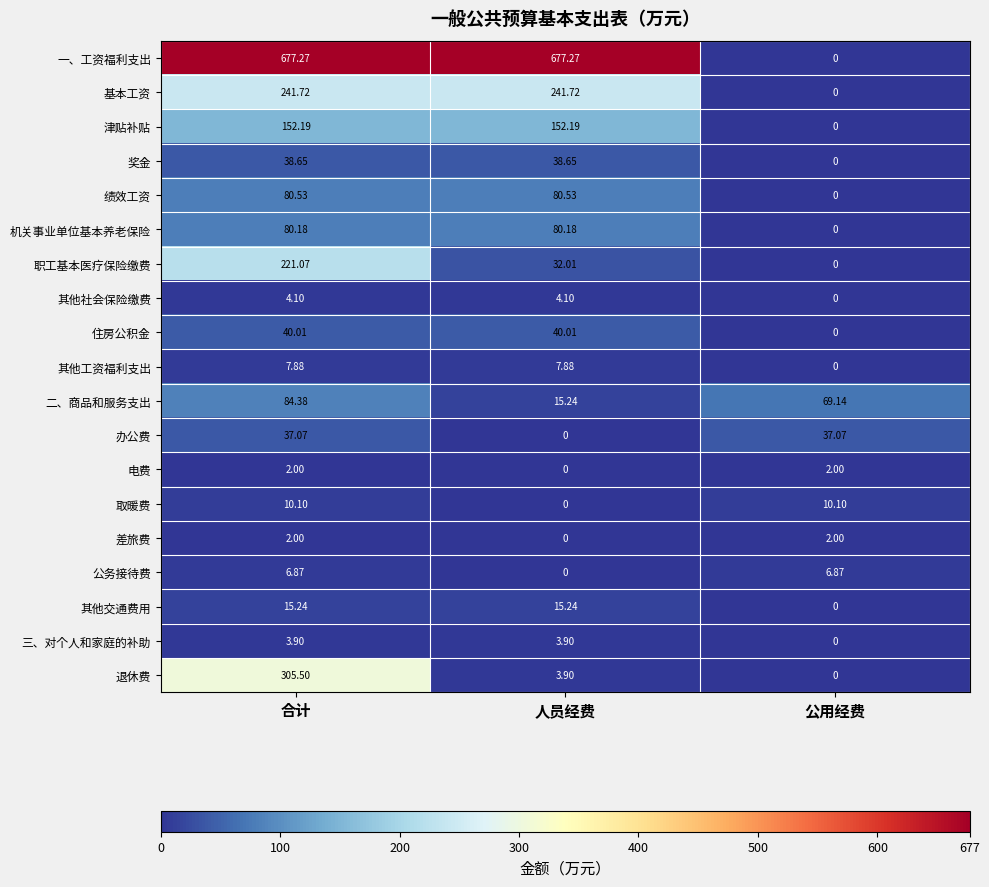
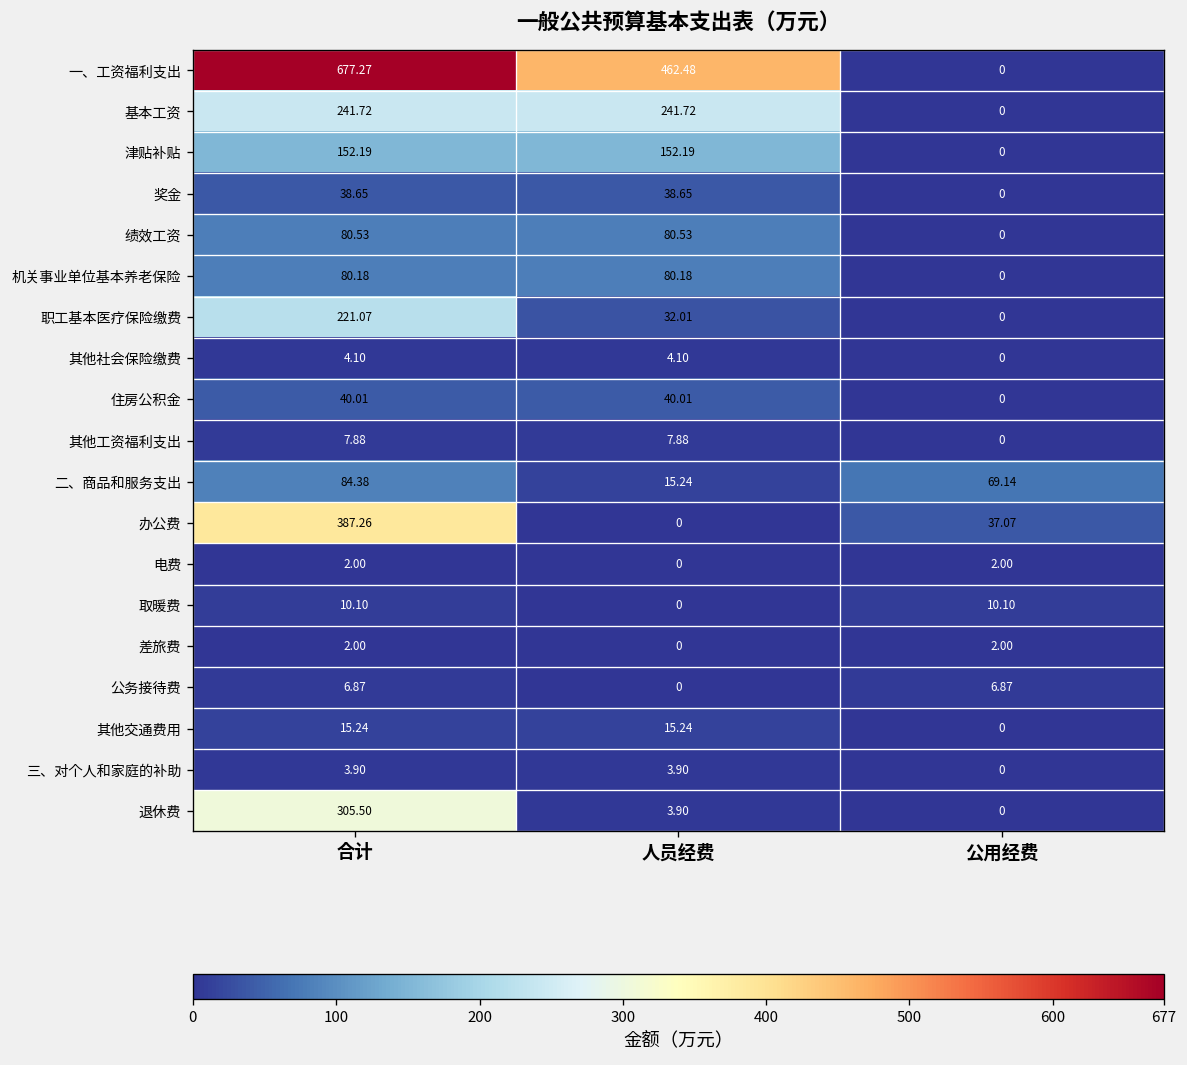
一、工资福利支出, 人员经费: 677.27 -> 462.48
办公费, 合计: 37.07 -> 387.26
